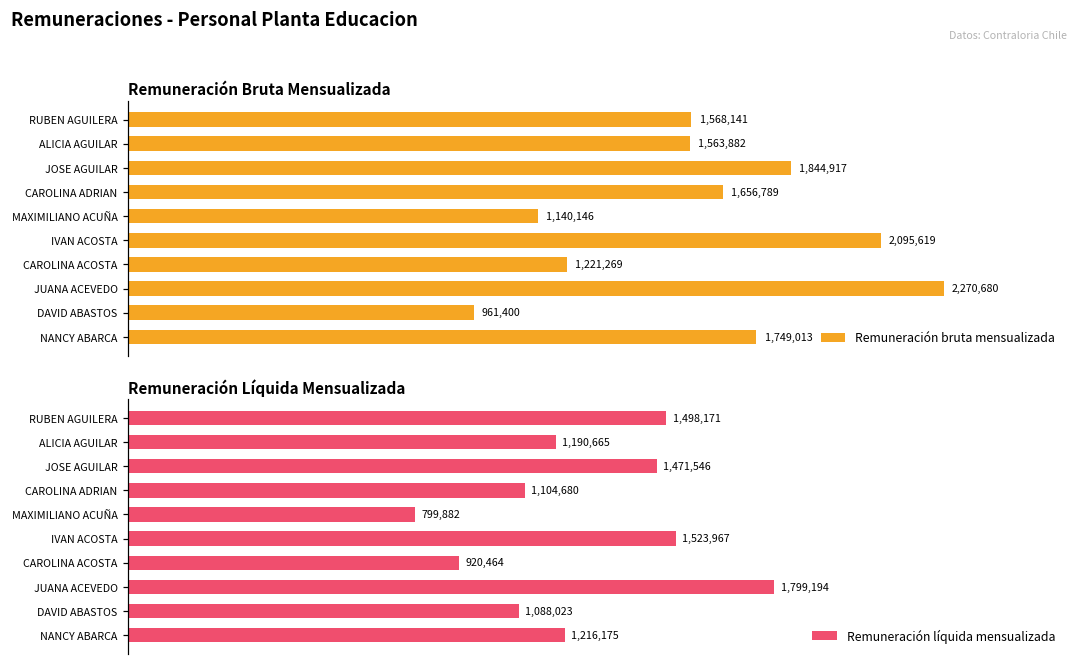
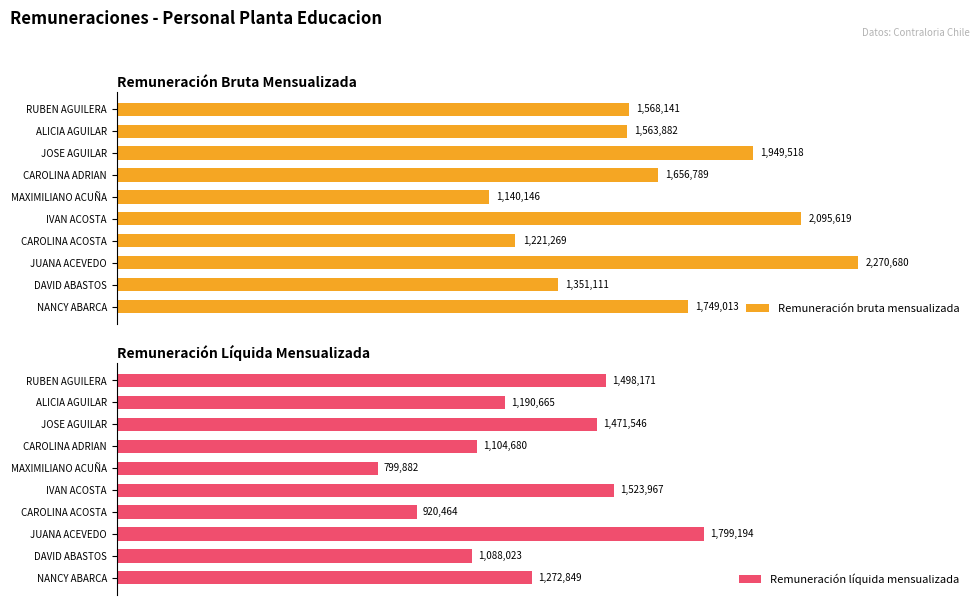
Remuneración Bruta Mensualizada, JOSE AGUILAR: 1,844,917 -> 1,949,518
Remuneración Bruta Mensualizada, DAVID ABASTOS: 961,400 -> 1,351,111
Remuneración Líquida Mensualizada, NANCY ABARCA: 1,216,175 -> 1,272,849
